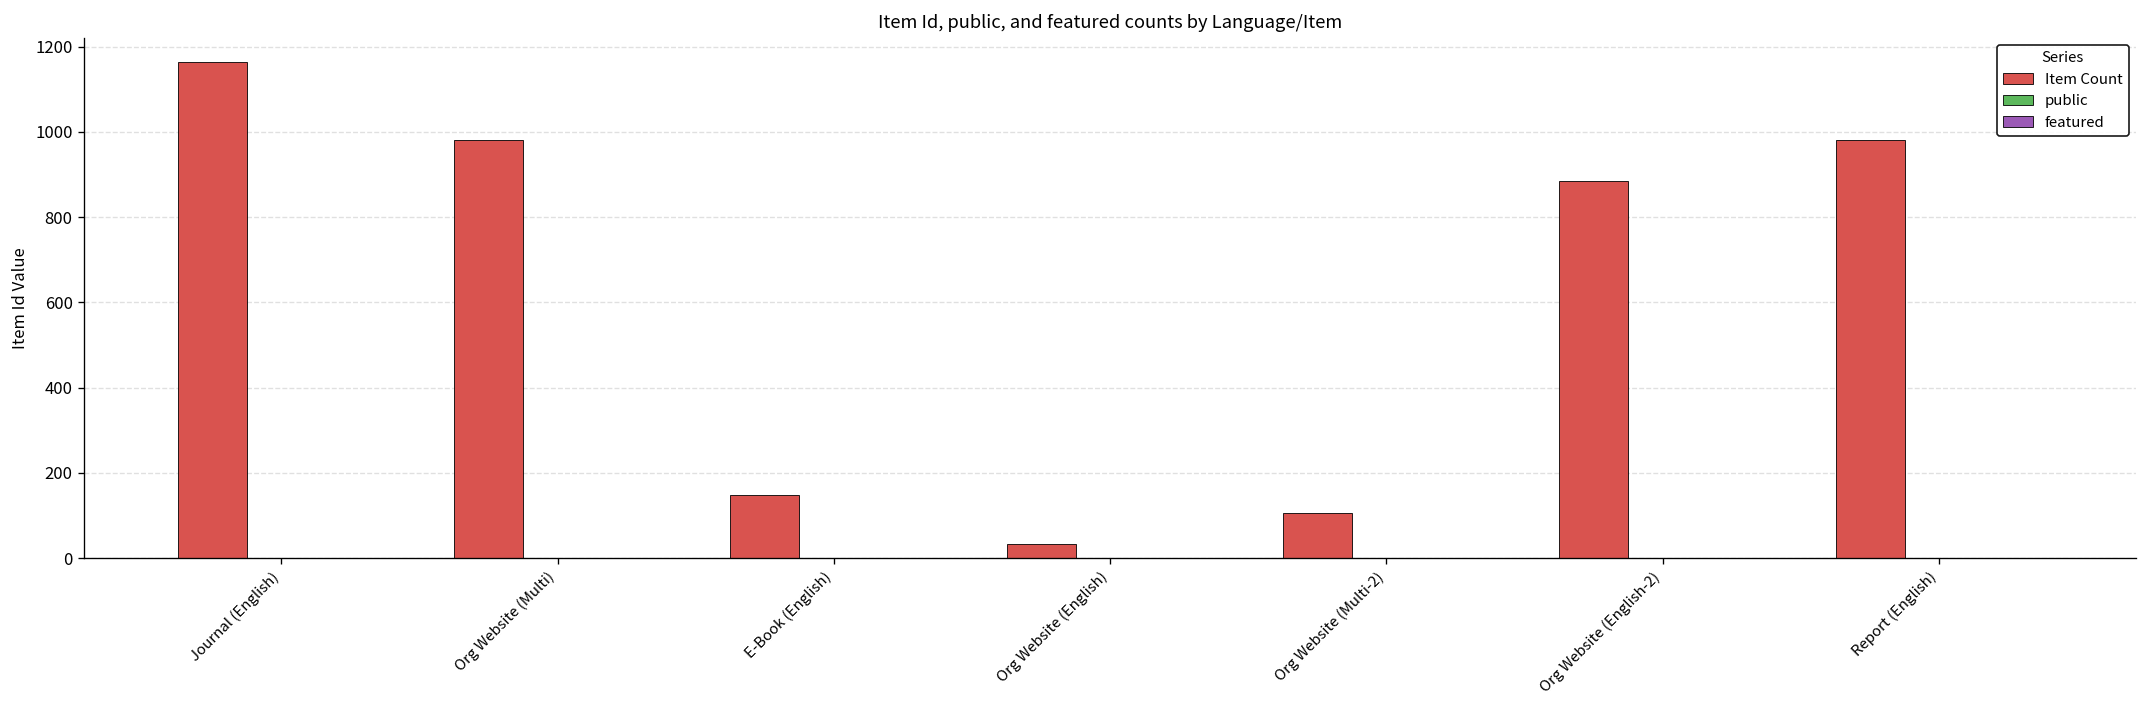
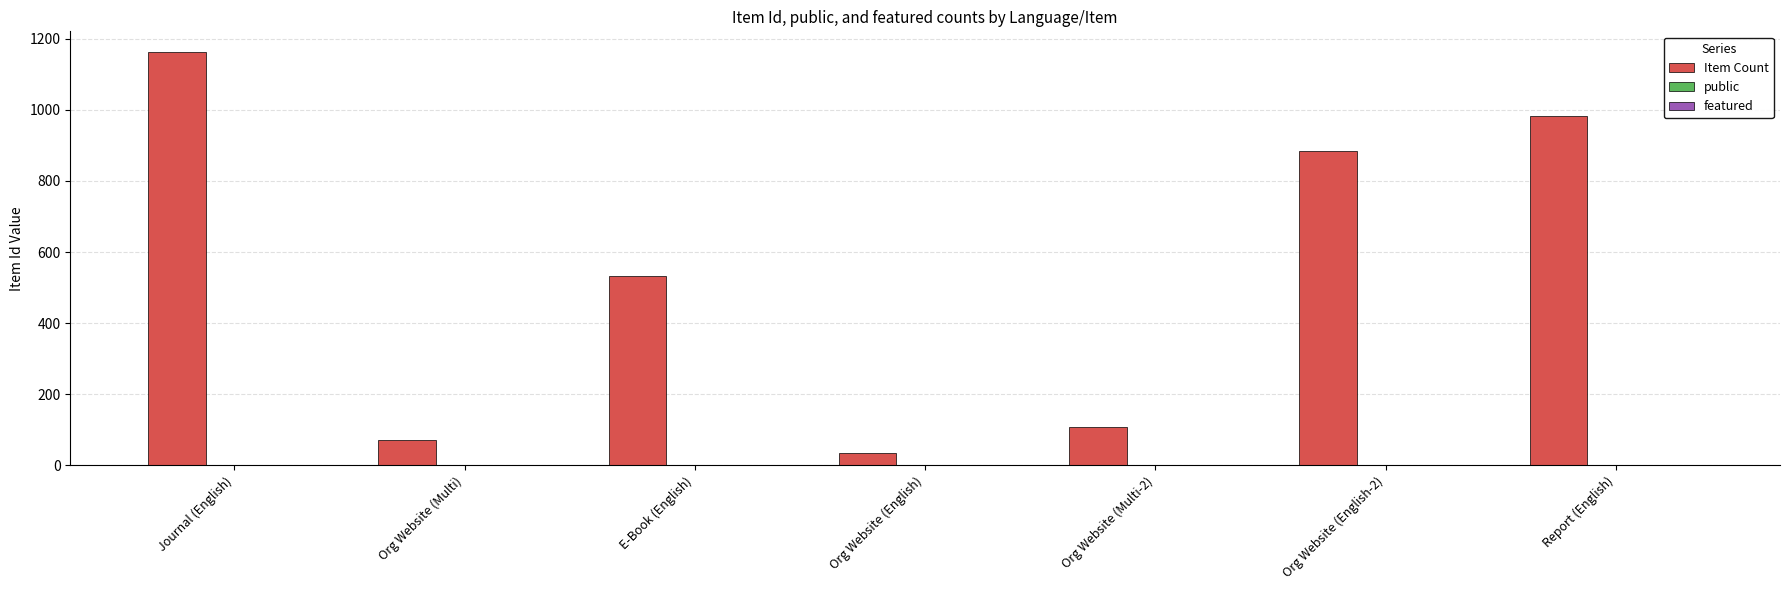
Item Count, Org Website (Multi): 980 -> 70
Item Count, E-Book (English): 150 -> 530
